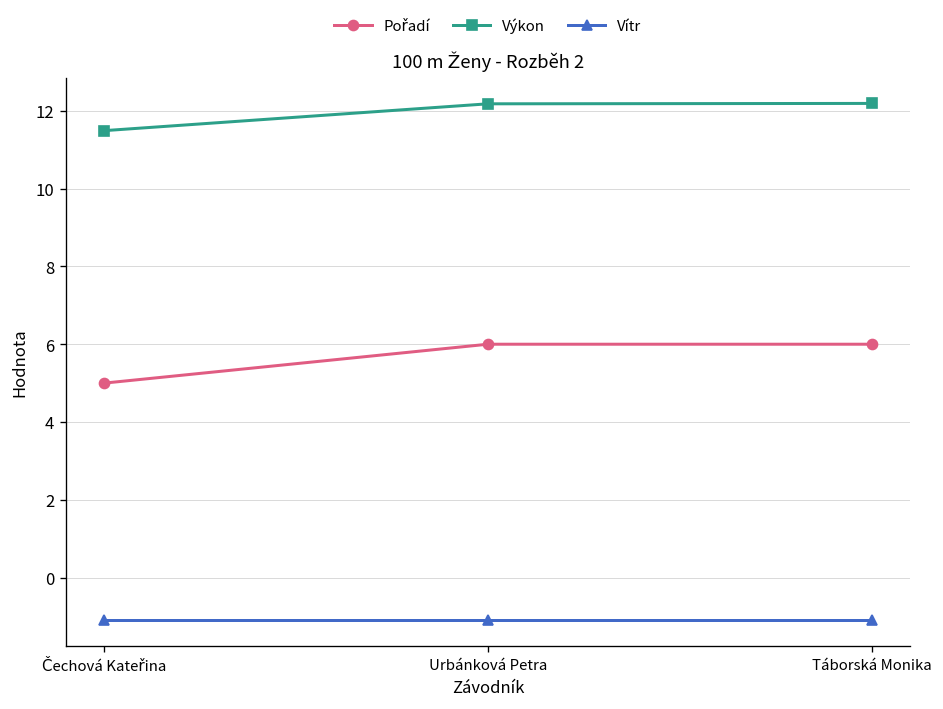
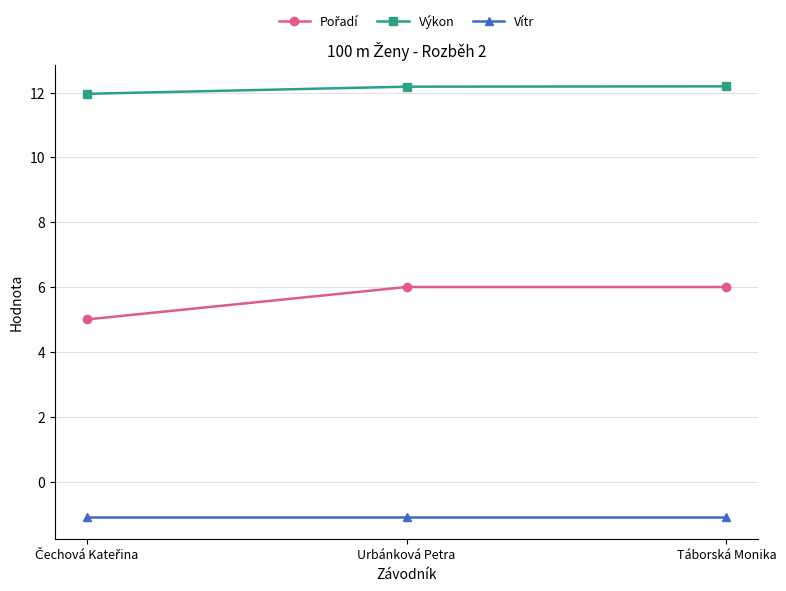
Výkon, Čechová Kateřina: 11.5 -> 12.0
